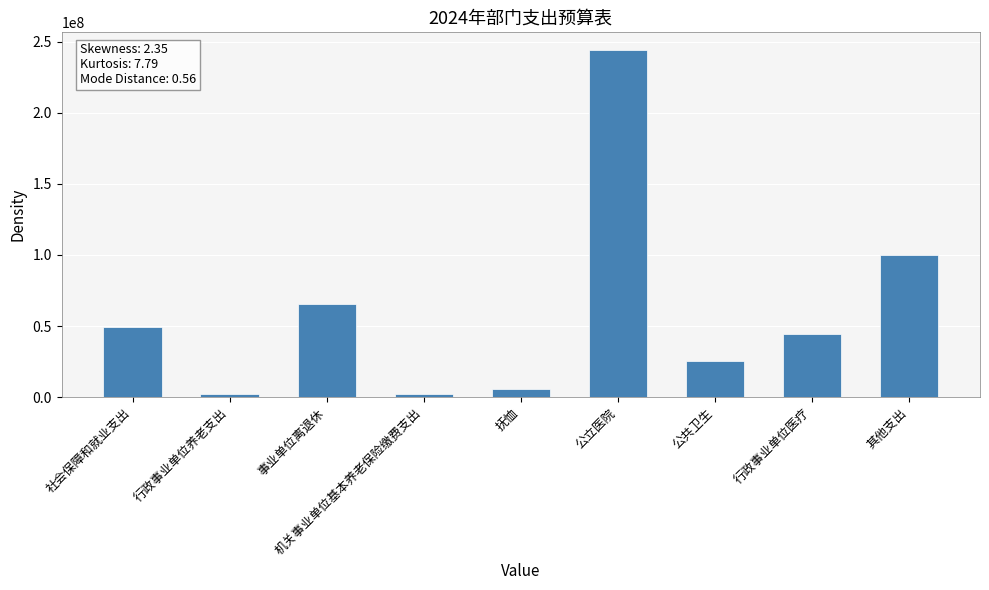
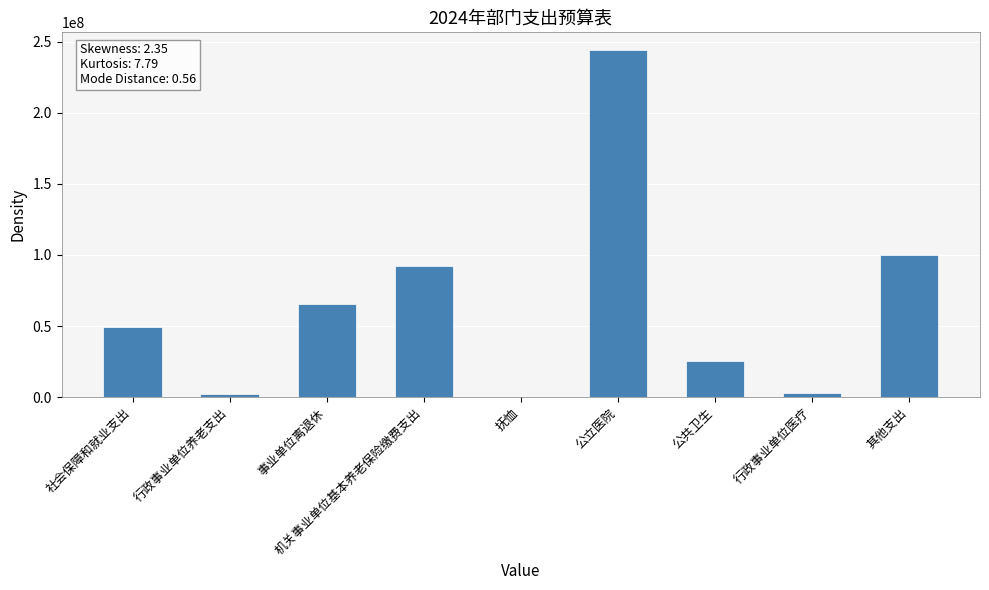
机关事业单位基本养老保险缴费支出: 2000000 -> 92000000
抚恤: 6000000 -> 0
行政事业单位医疗: 44000000 -> 3000000
